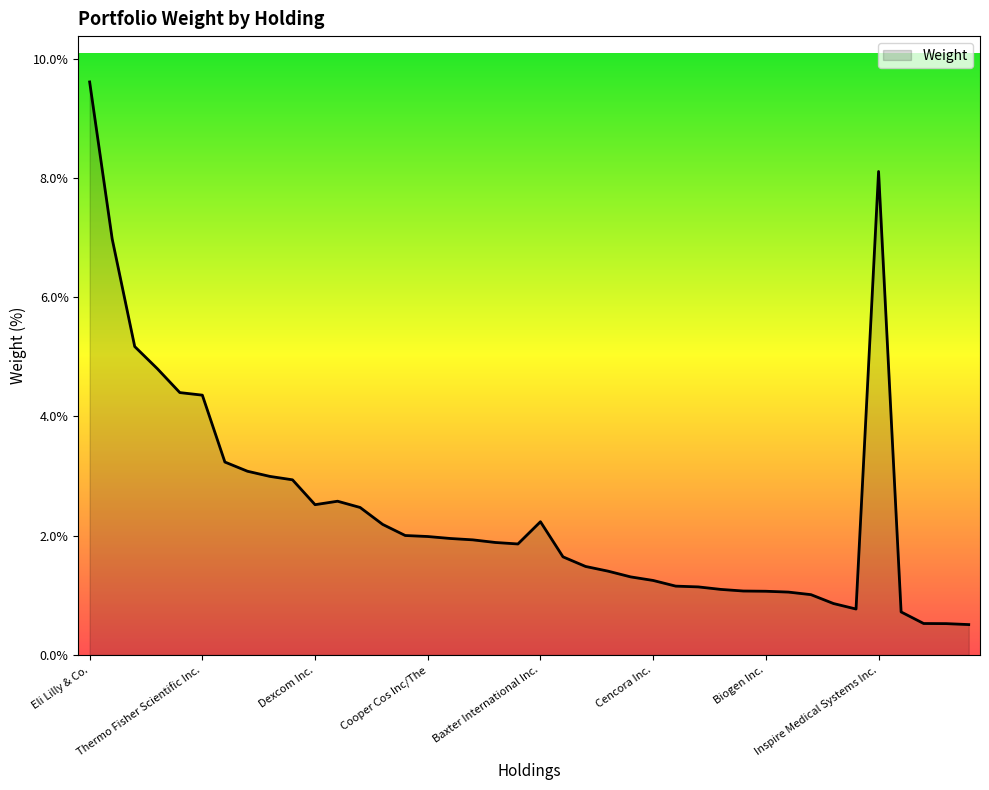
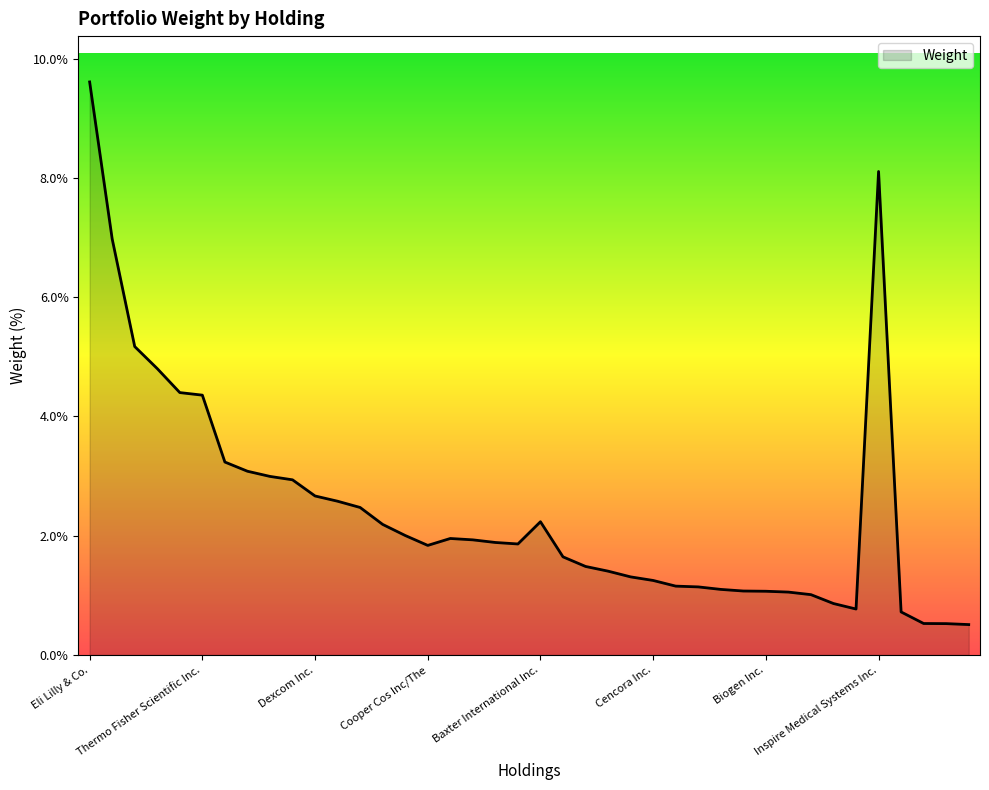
Dexcom Inc.: 2.5% -> 2.7%
Cooper Cos Inc/The: 2.0% -> 1.8%
